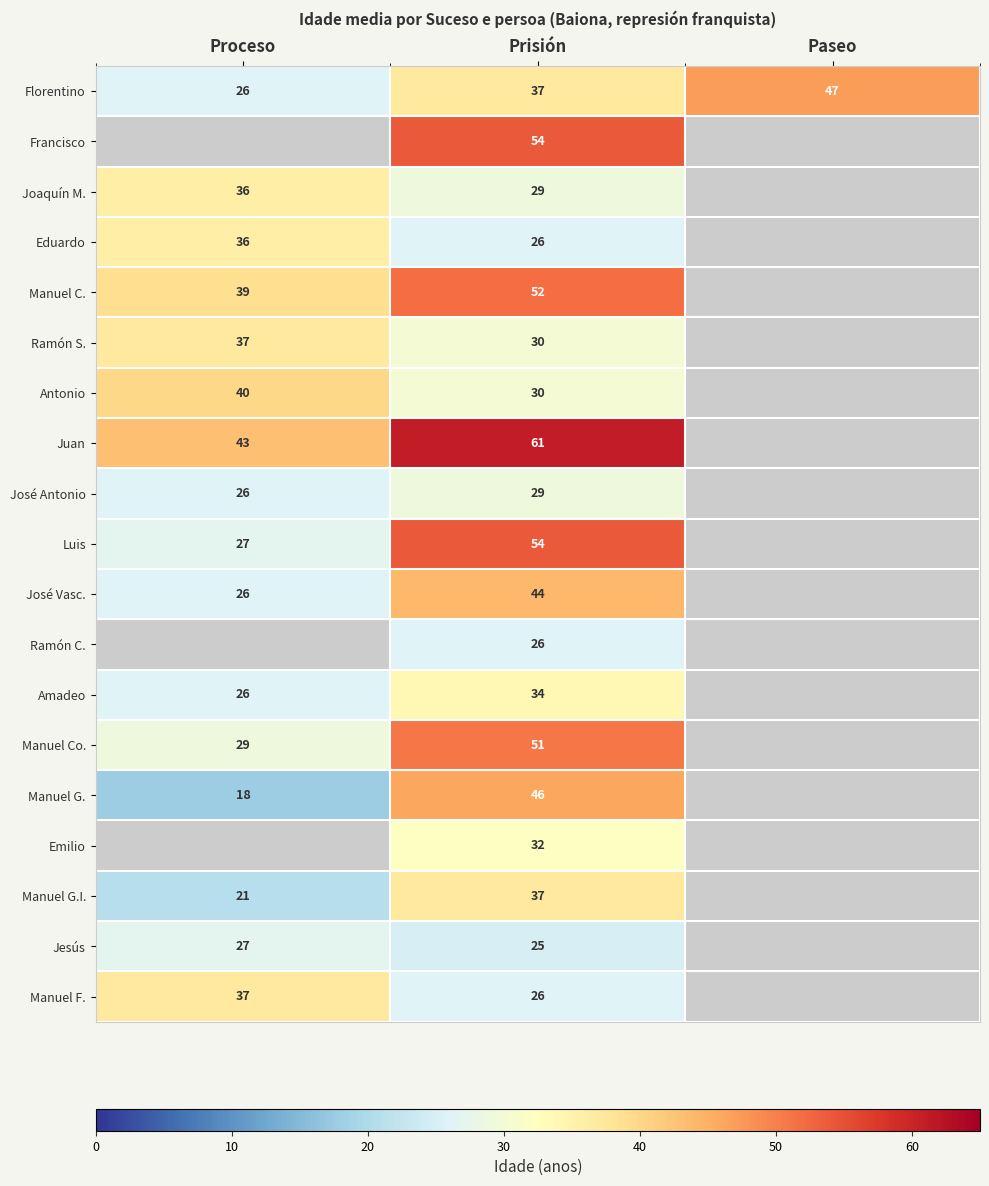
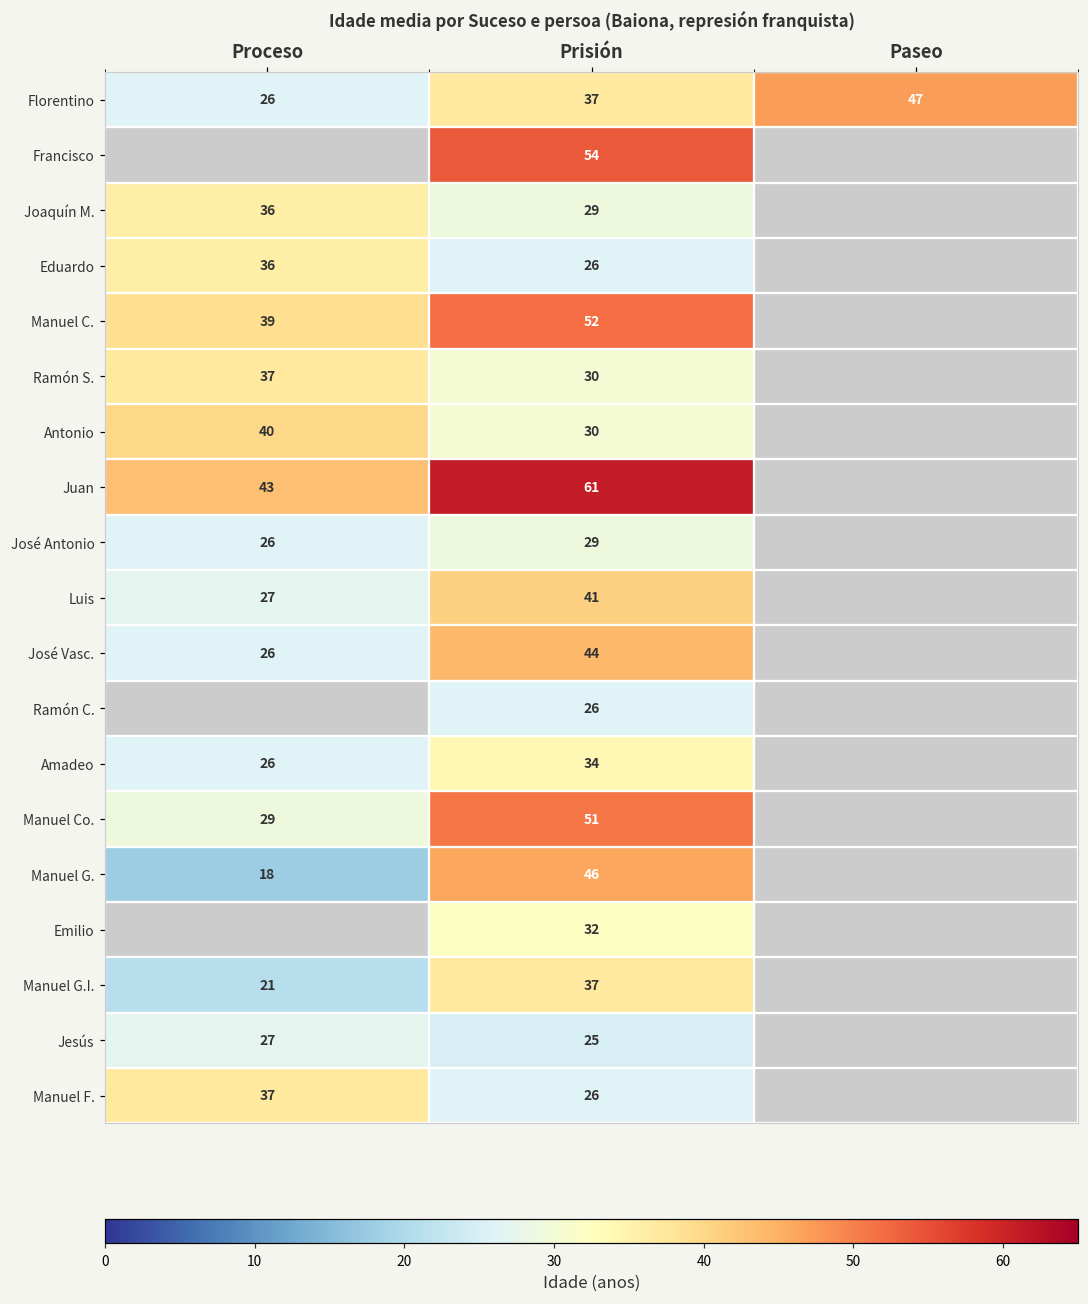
Luis, Prisión: 54 -> 41
